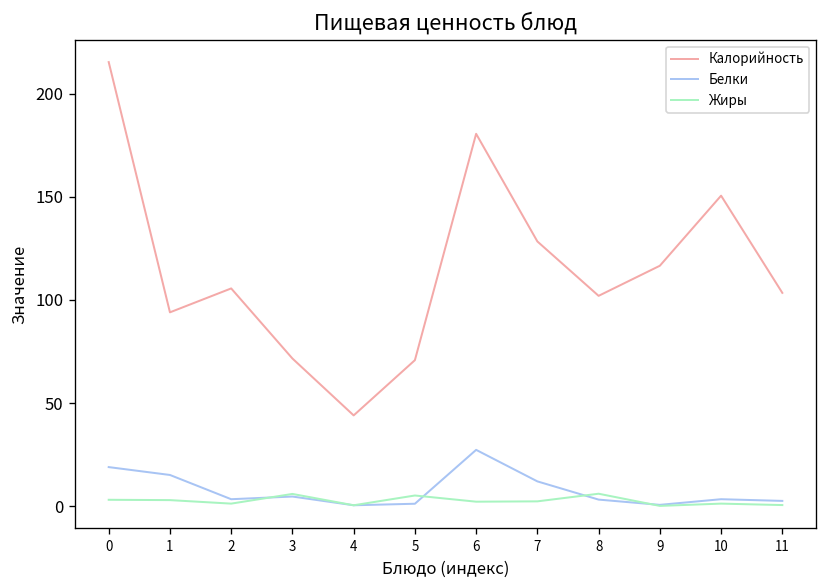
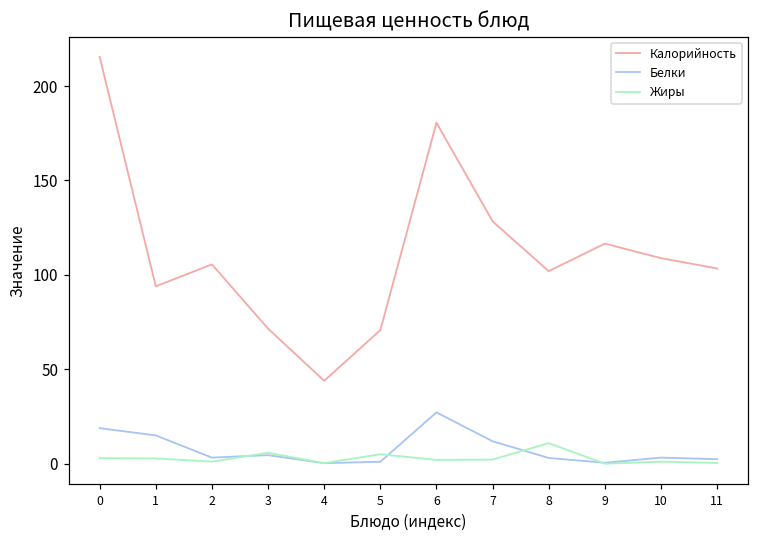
Жиры, 8: 6 -> 11
Калорийность, 10: 151 -> 109
